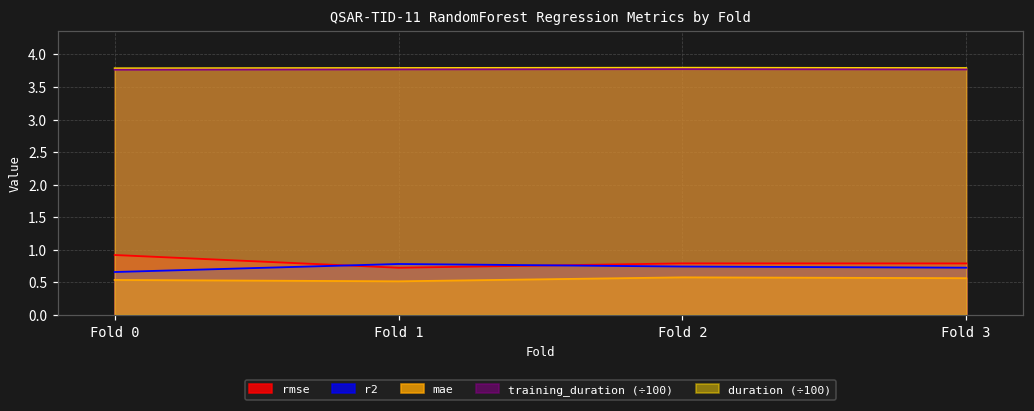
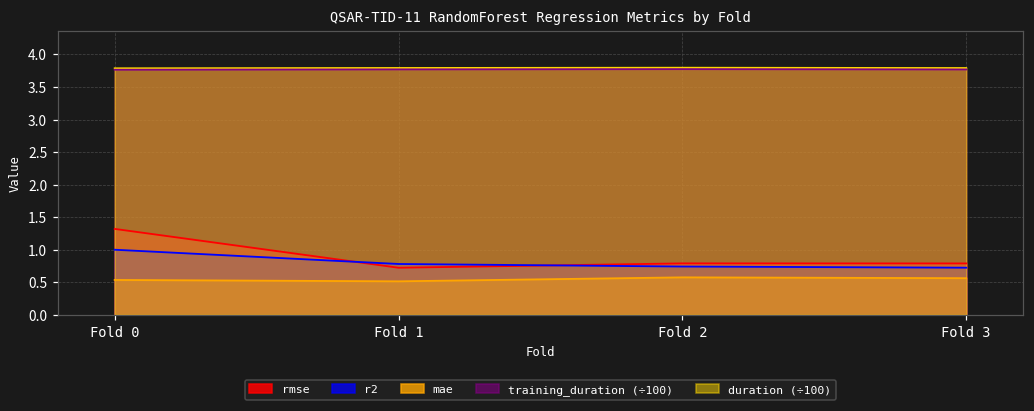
rmse, Fold 0: 0.9 -> 1.3
r2, Fold 0: 0.7 -> 1.0
